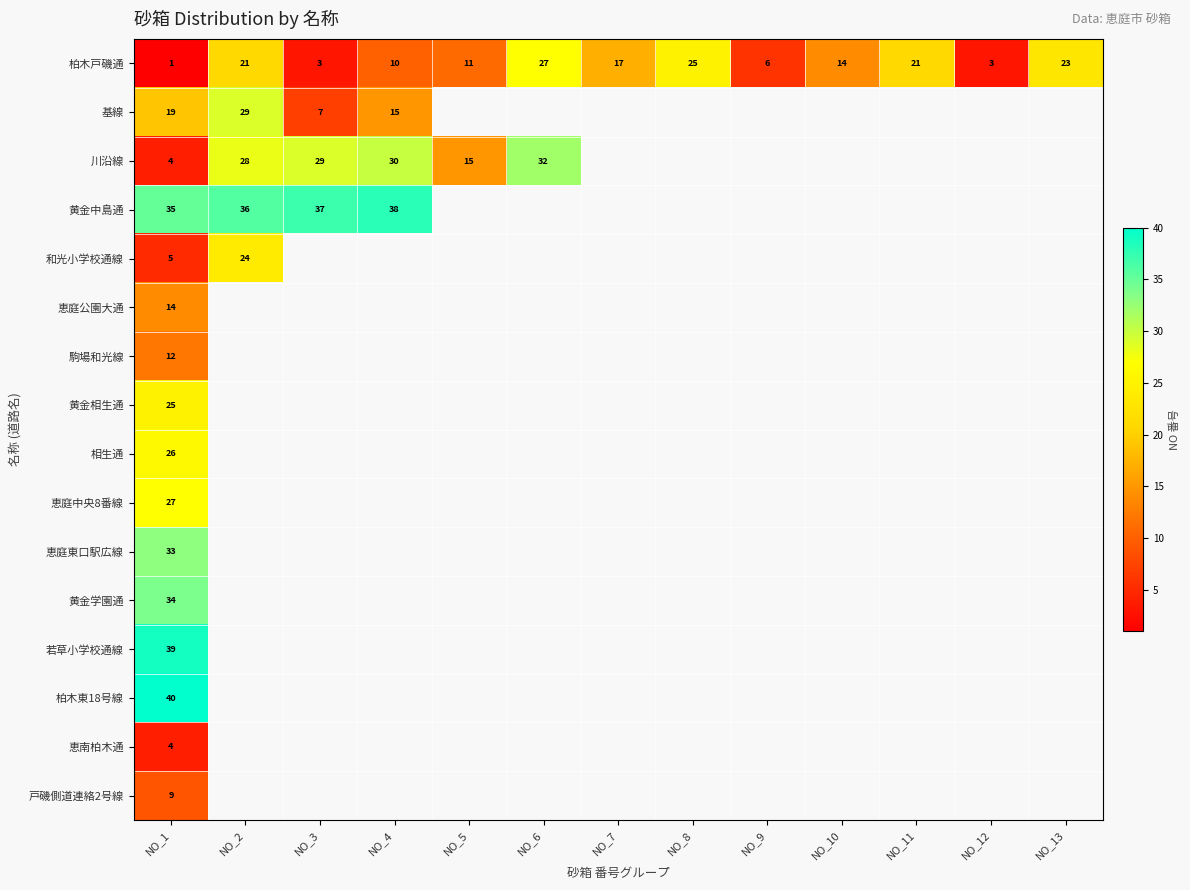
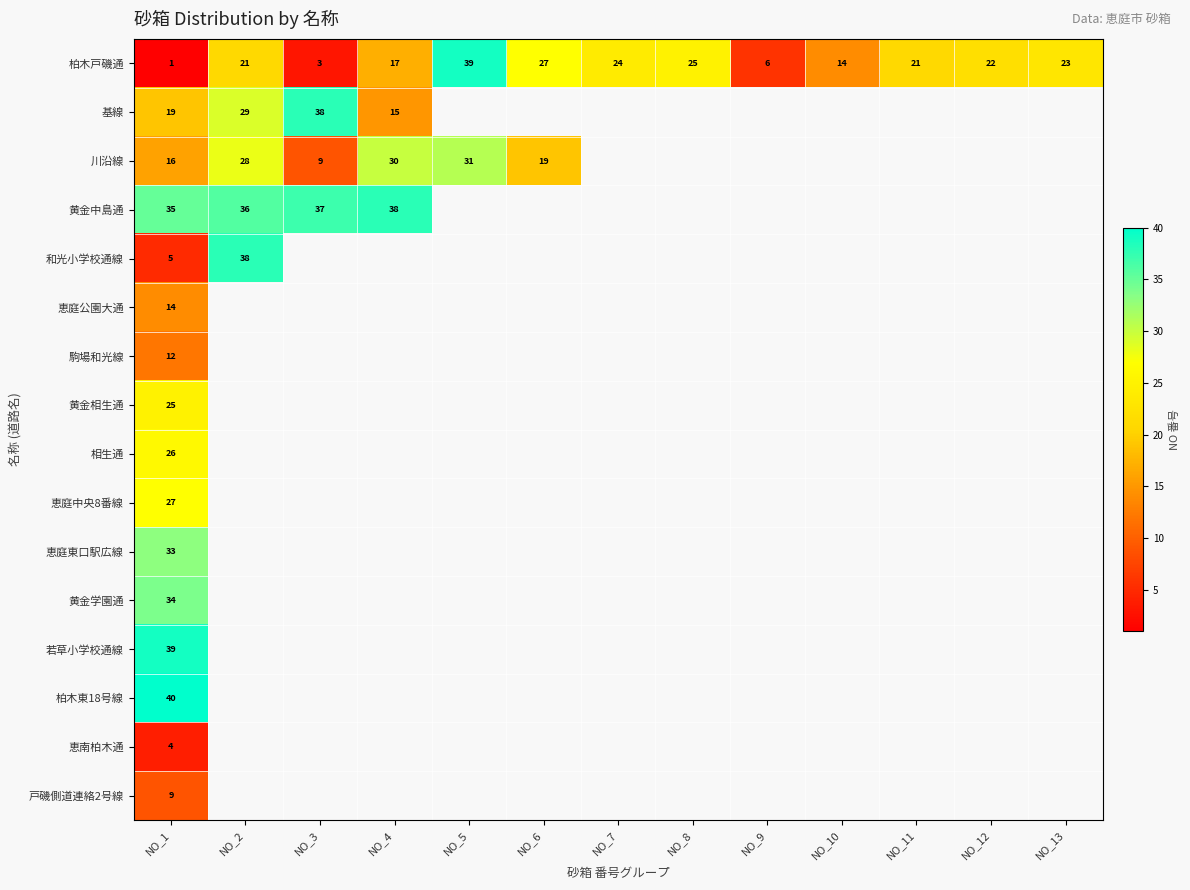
柏木戸磯通, NO_4: 10 -> 17
柏木戸磯通, NO_5: 11 -> 39
柏木戸磯通, NO_7: 17 -> 24
柏木戸磯通, NO_12: 3 -> 22
基線, NO_3: 7 -> 38
川沿線, NO_1: 4 -> 16
川沿線, NO_3: 29 -> 9
川沿線, NO_5: 15 -> 31
川沿線, NO_6: 32 -> 19
和光小学校通線, NO_2: 24 -> 38
